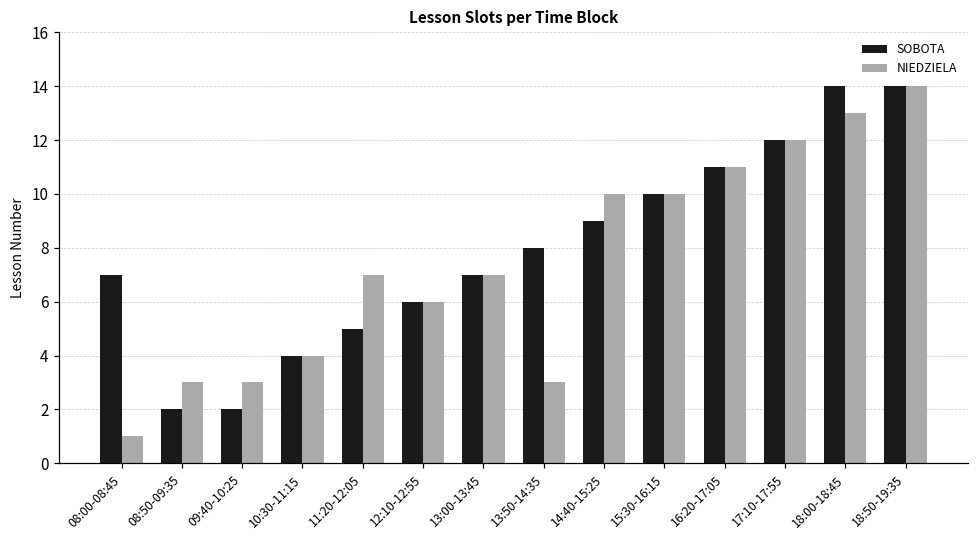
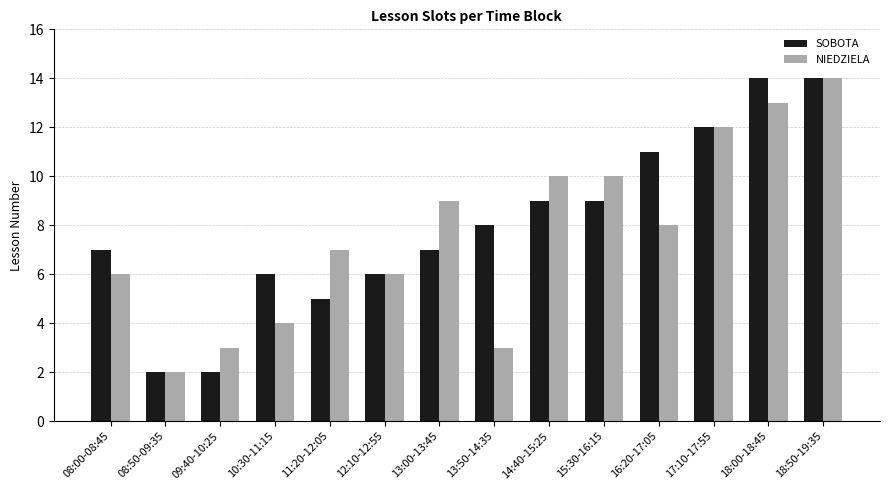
NIEDZIELA, 08:00-08:45: 1 -> 6
NIEDZIELA, 08:50-09:35: 3 -> 2
SOBOTA, 10:30-11:15: 4 -> 6
NIEDZIELA, 13:00-13:45: 7 -> 9
SOBOTA, 15:30-16:15: 10 -> 9
NIEDZIELA, 16:20-17:05: 11 -> 8
